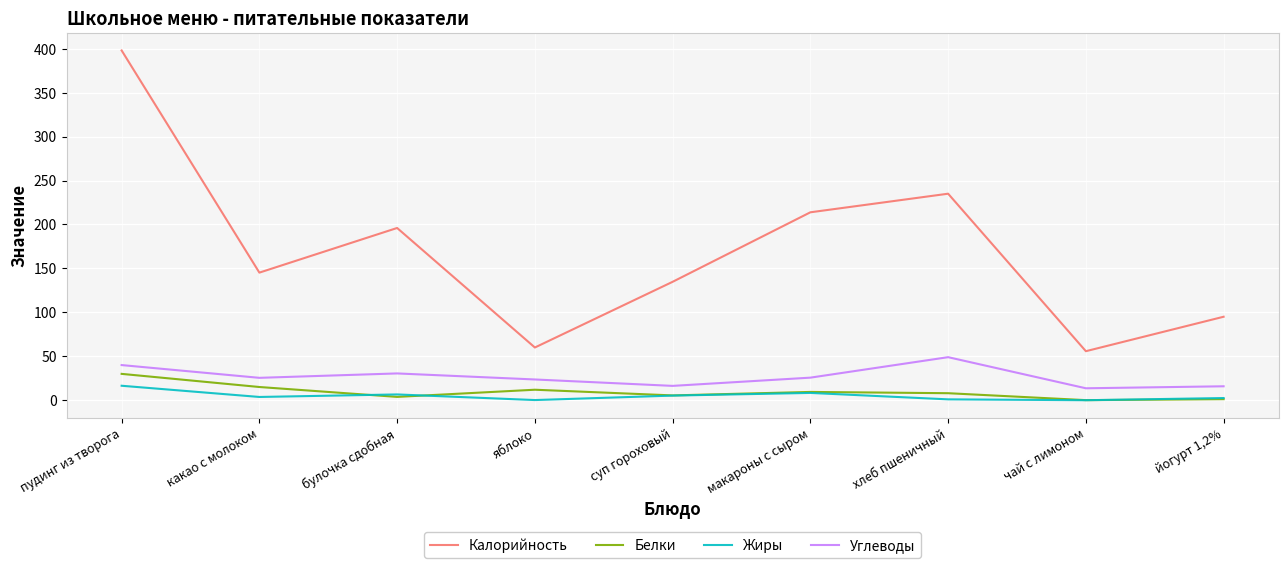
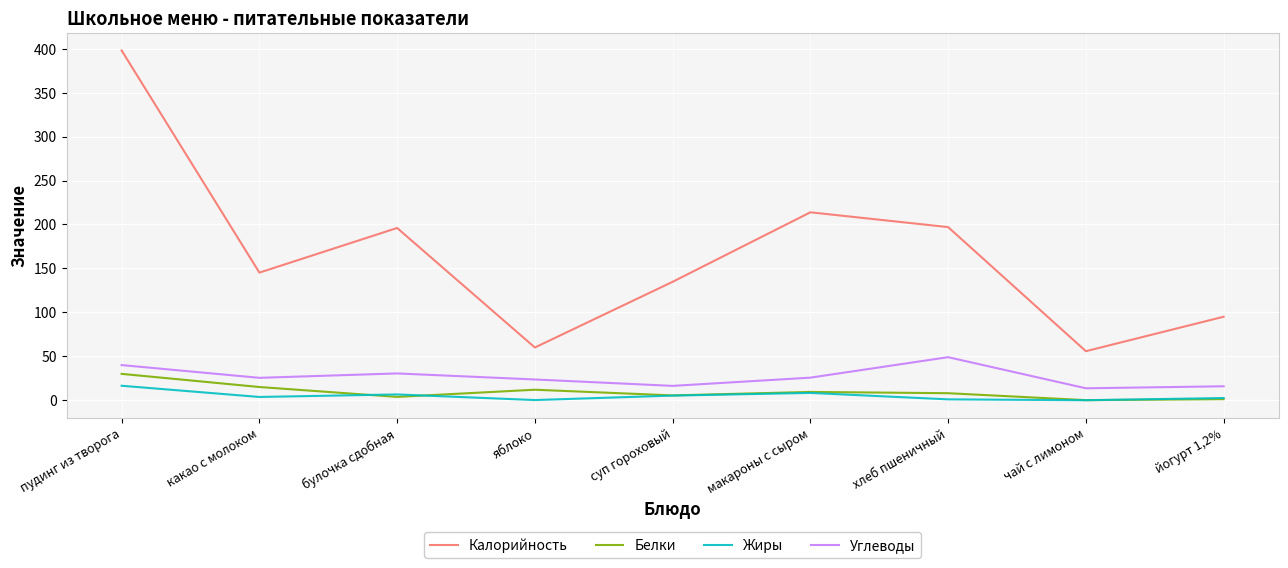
Калорийность, хлеб пшеничный: 240 -> 200
